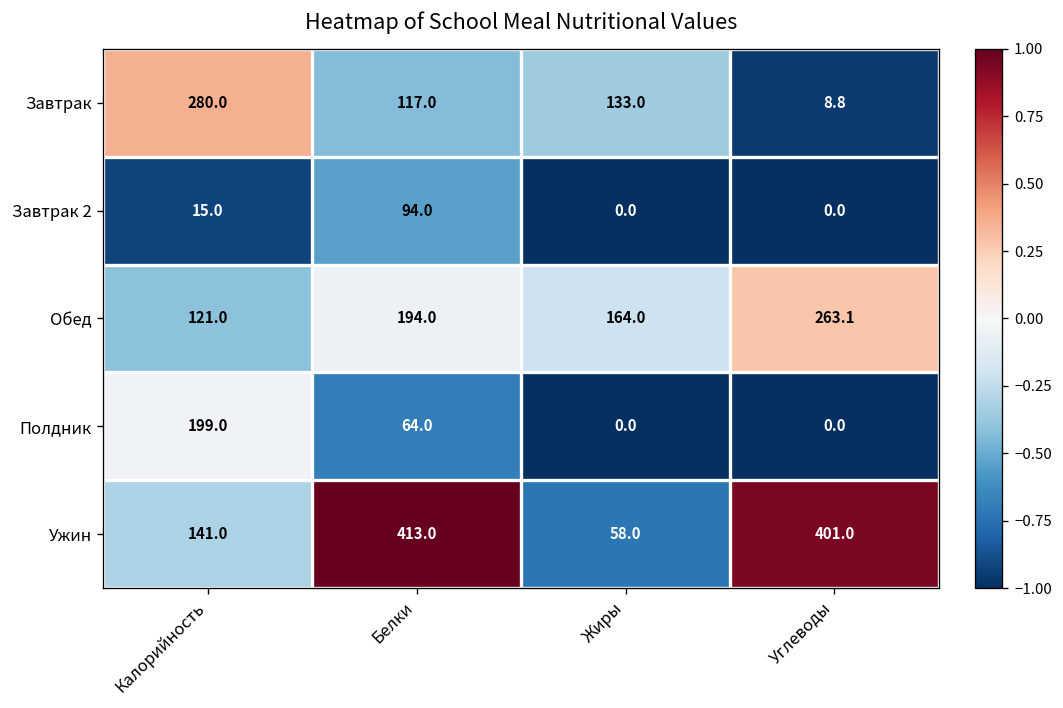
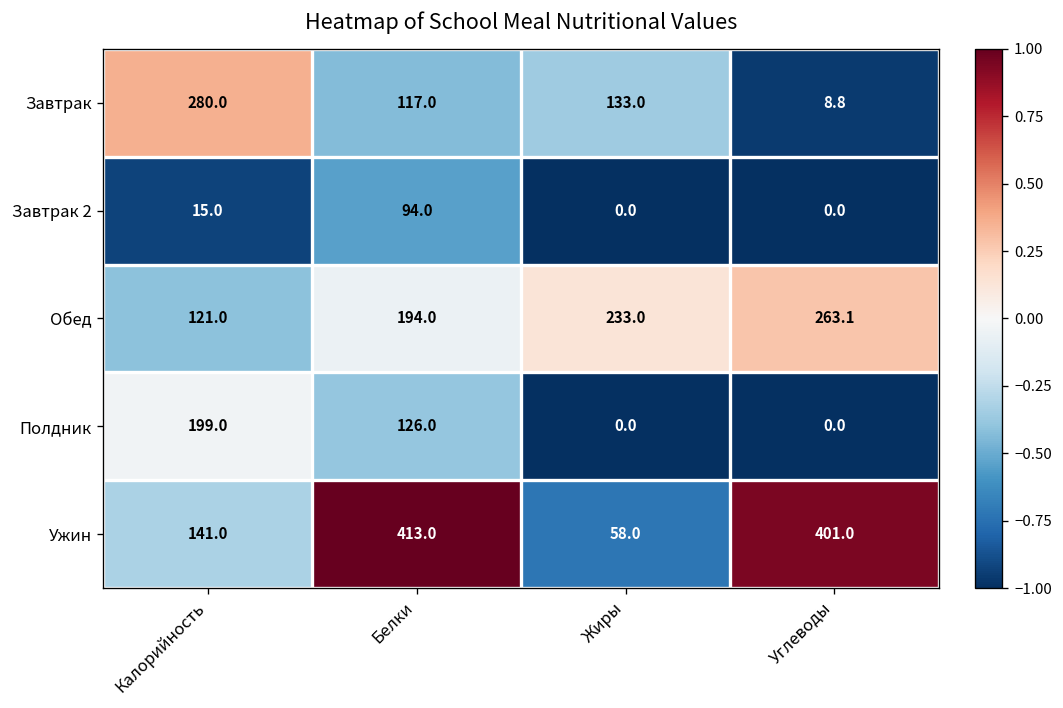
Обед, Жиры: 164.0 -> 233.0
Полдник, Белки: 64.0 -> 126.0
